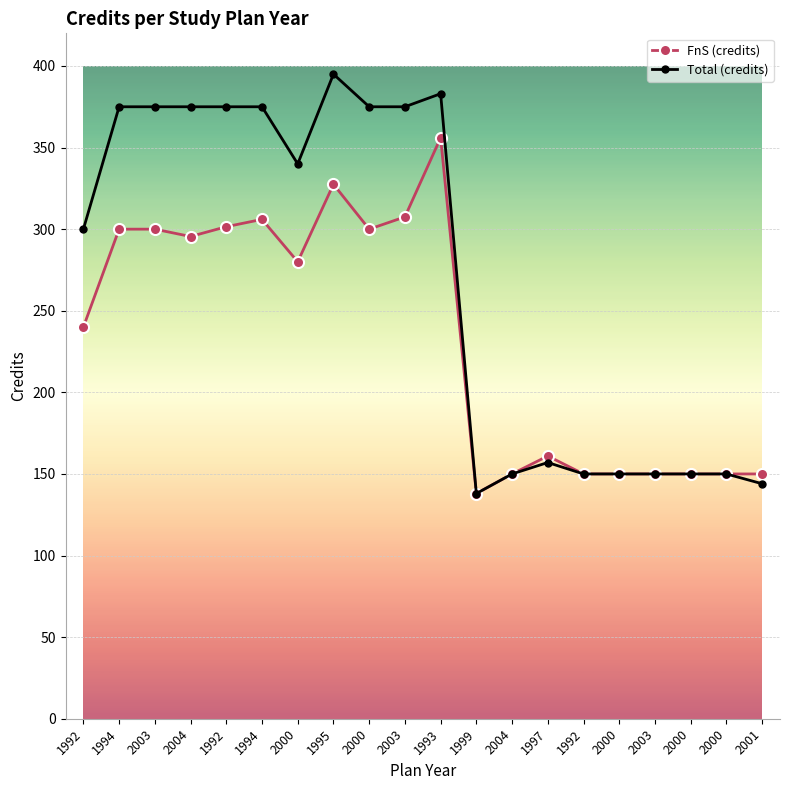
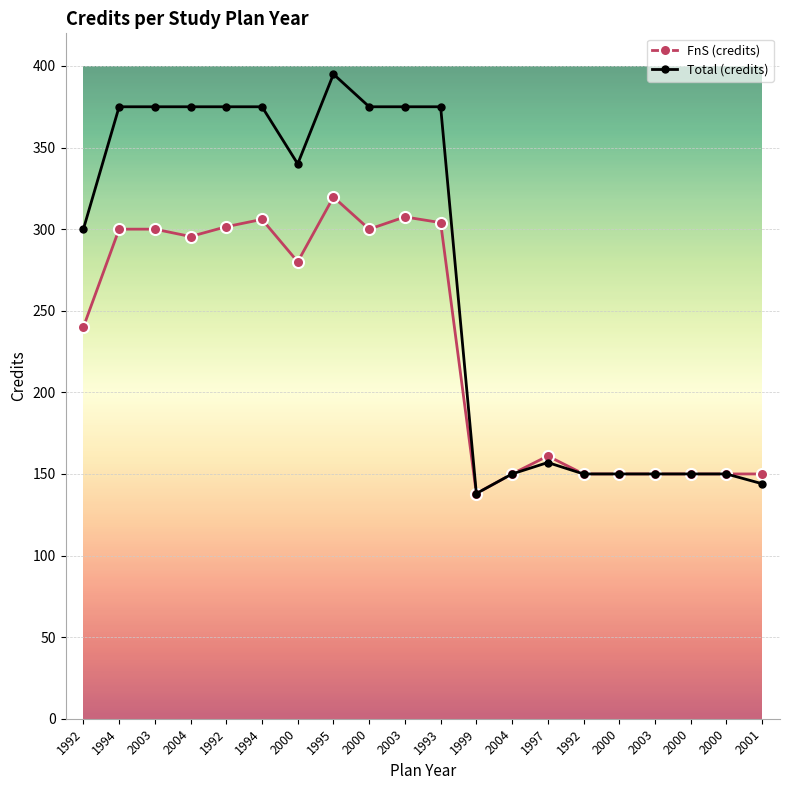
FnS (credits), 1995: 328 -> 320
FnS (credits), 1993: 356 -> 304
Total (credits), 1993: 383 -> 375
